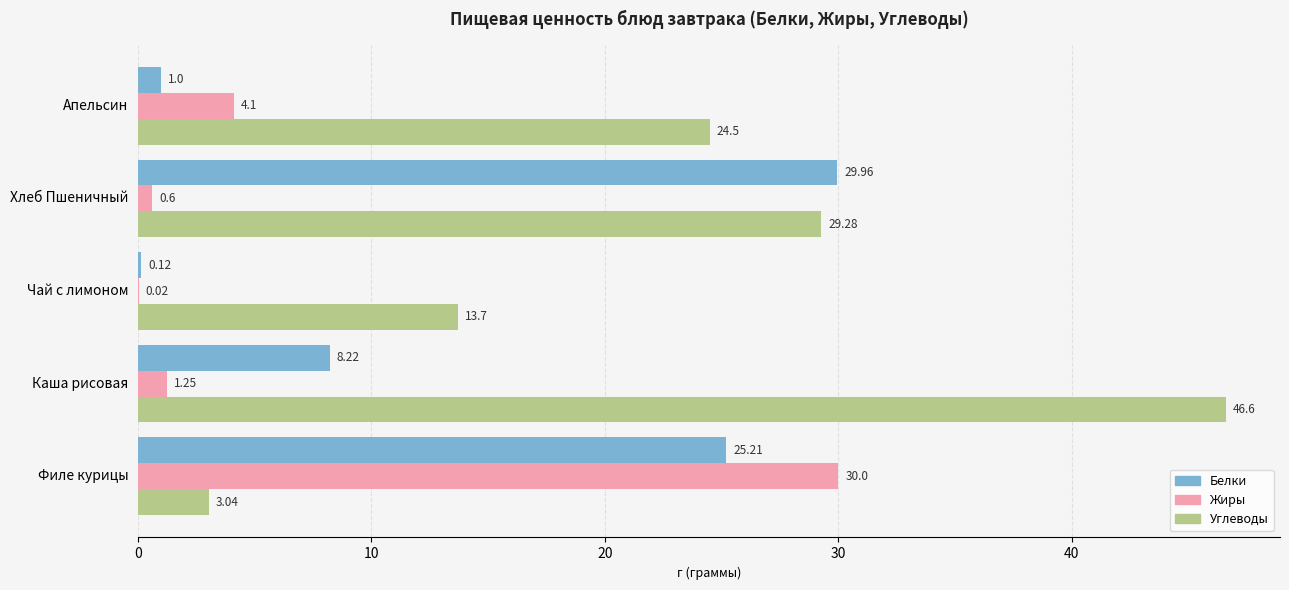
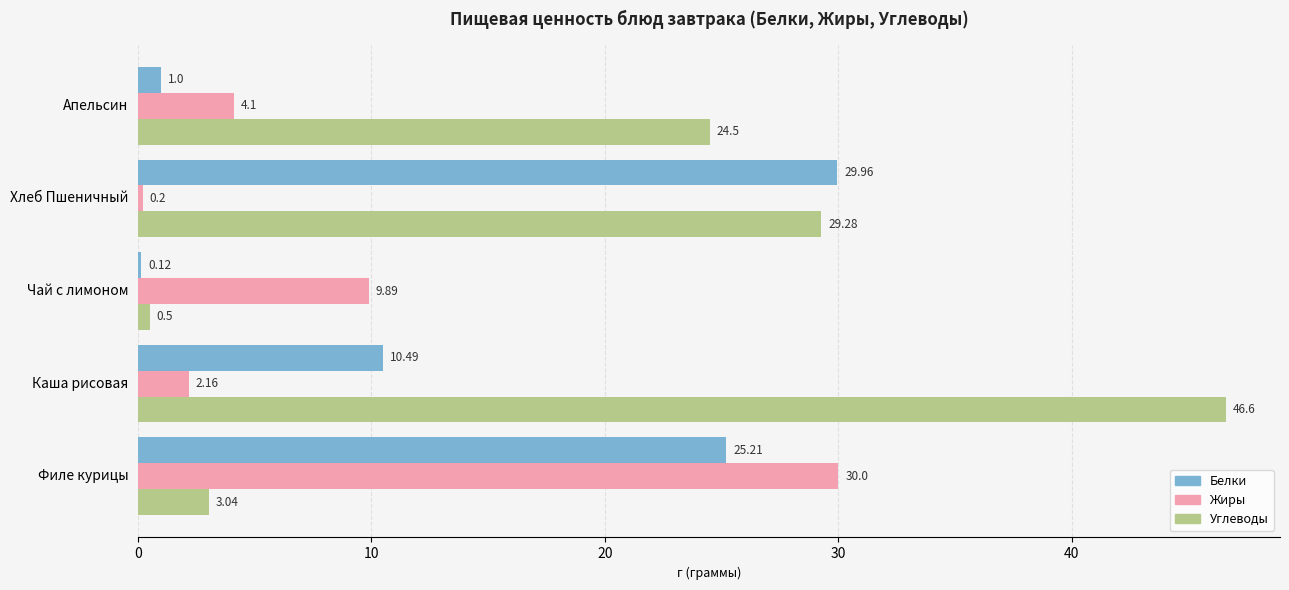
Жиры, Хлеб Пшеничный: 0.6 -> 0.2
Жиры, Чай с лимоном: 0.02 -> 9.89
Углеводы, Чай с лимоном: 13.7 -> 0.5
Белки, Каша рисовая: 8.22 -> 10.49
Жиры, Каша рисовая: 1.25 -> 2.16
